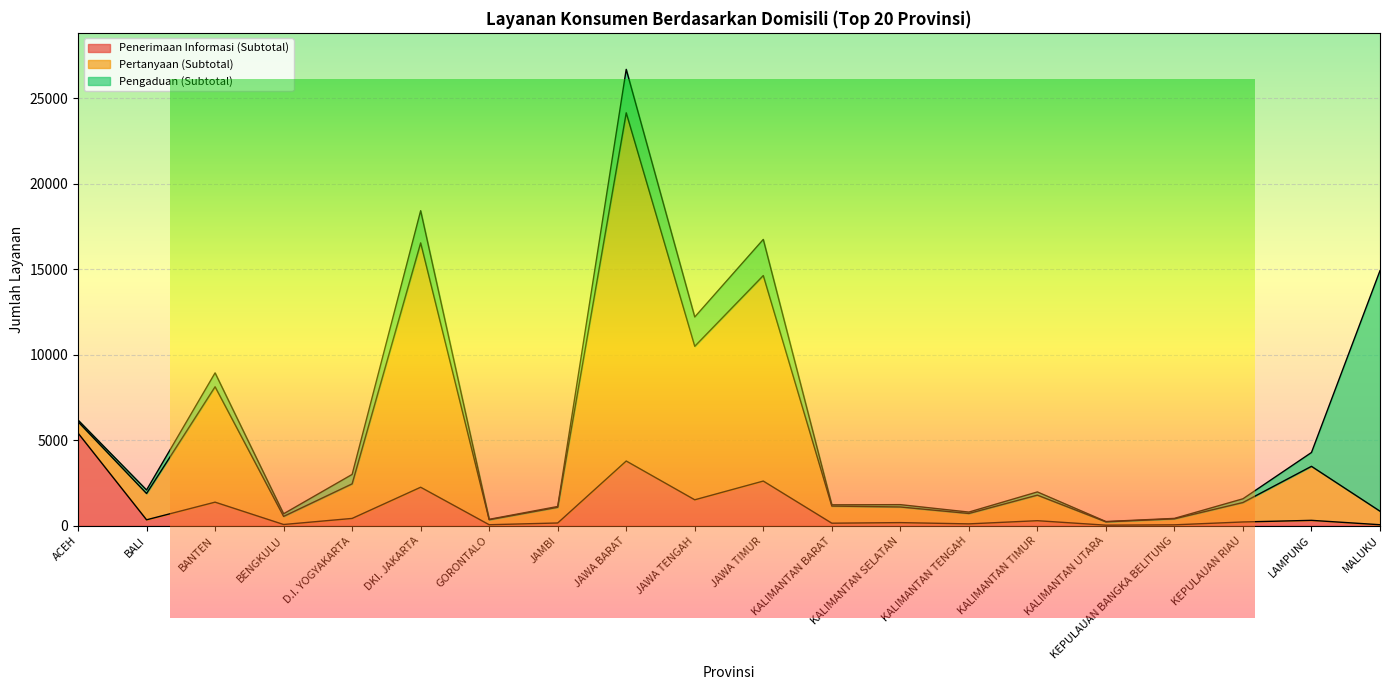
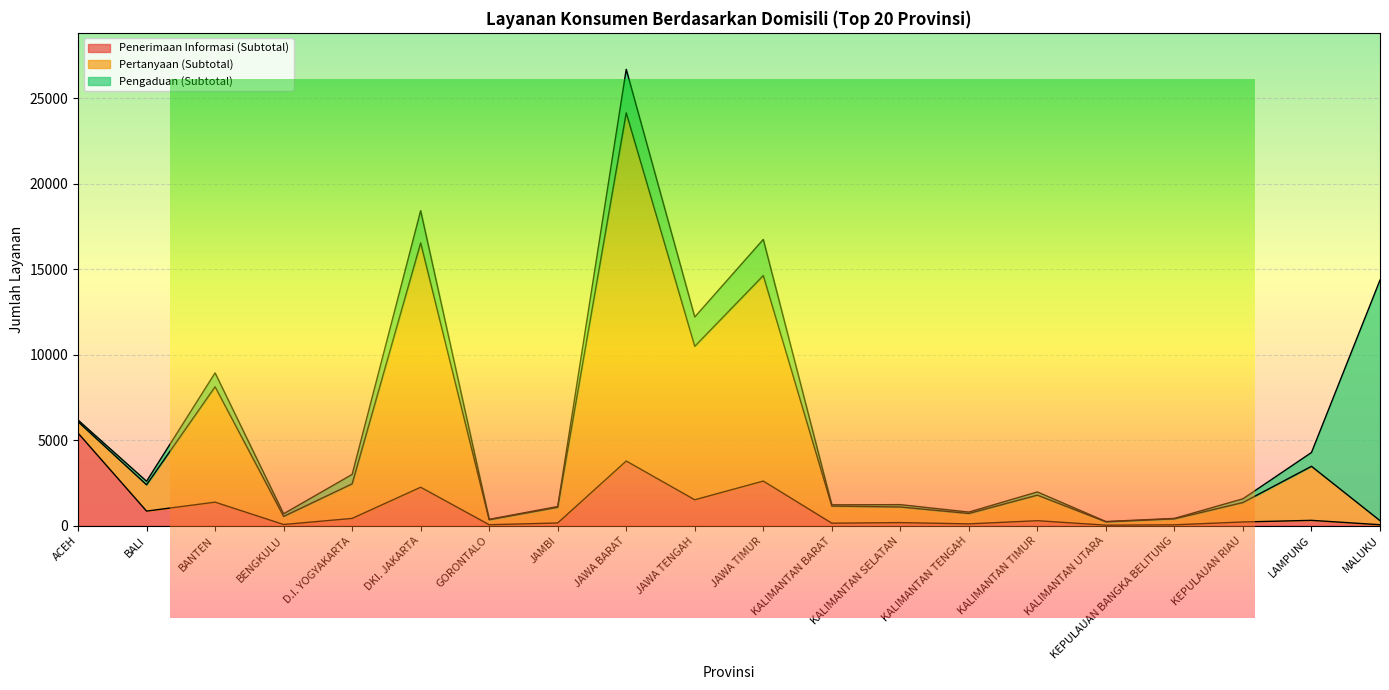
Penerimaan Informasi (Subtotal), BALI: 300 -> 900
Pertanyaan (Subtotal), MALUKU: 800 -> 200
